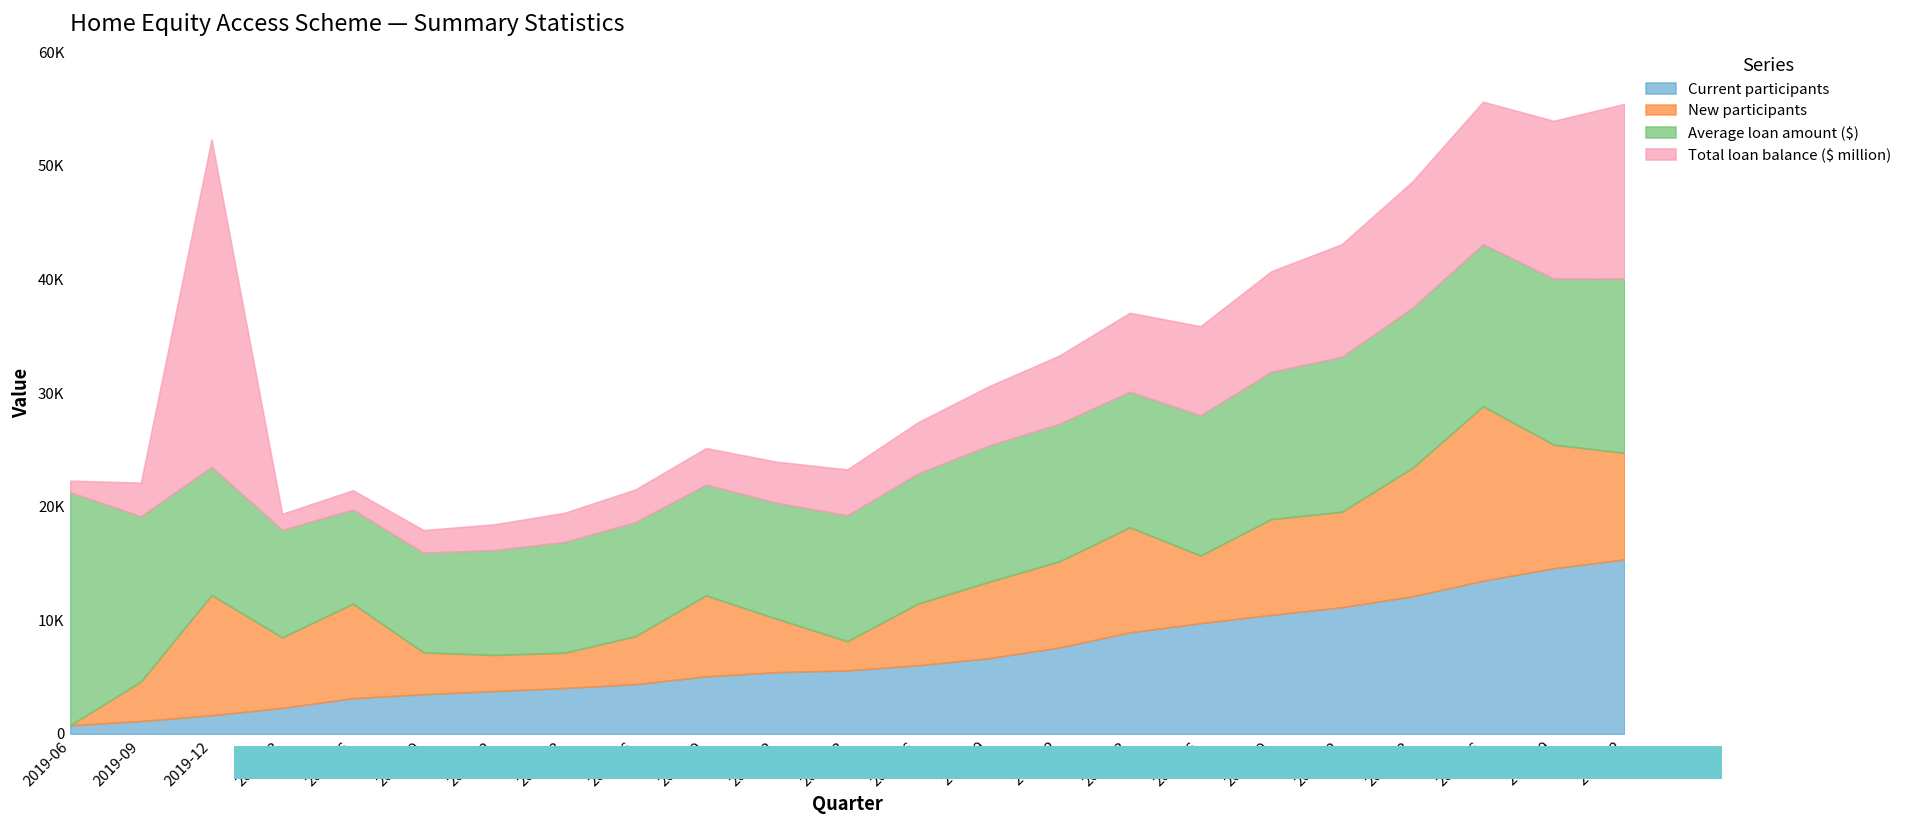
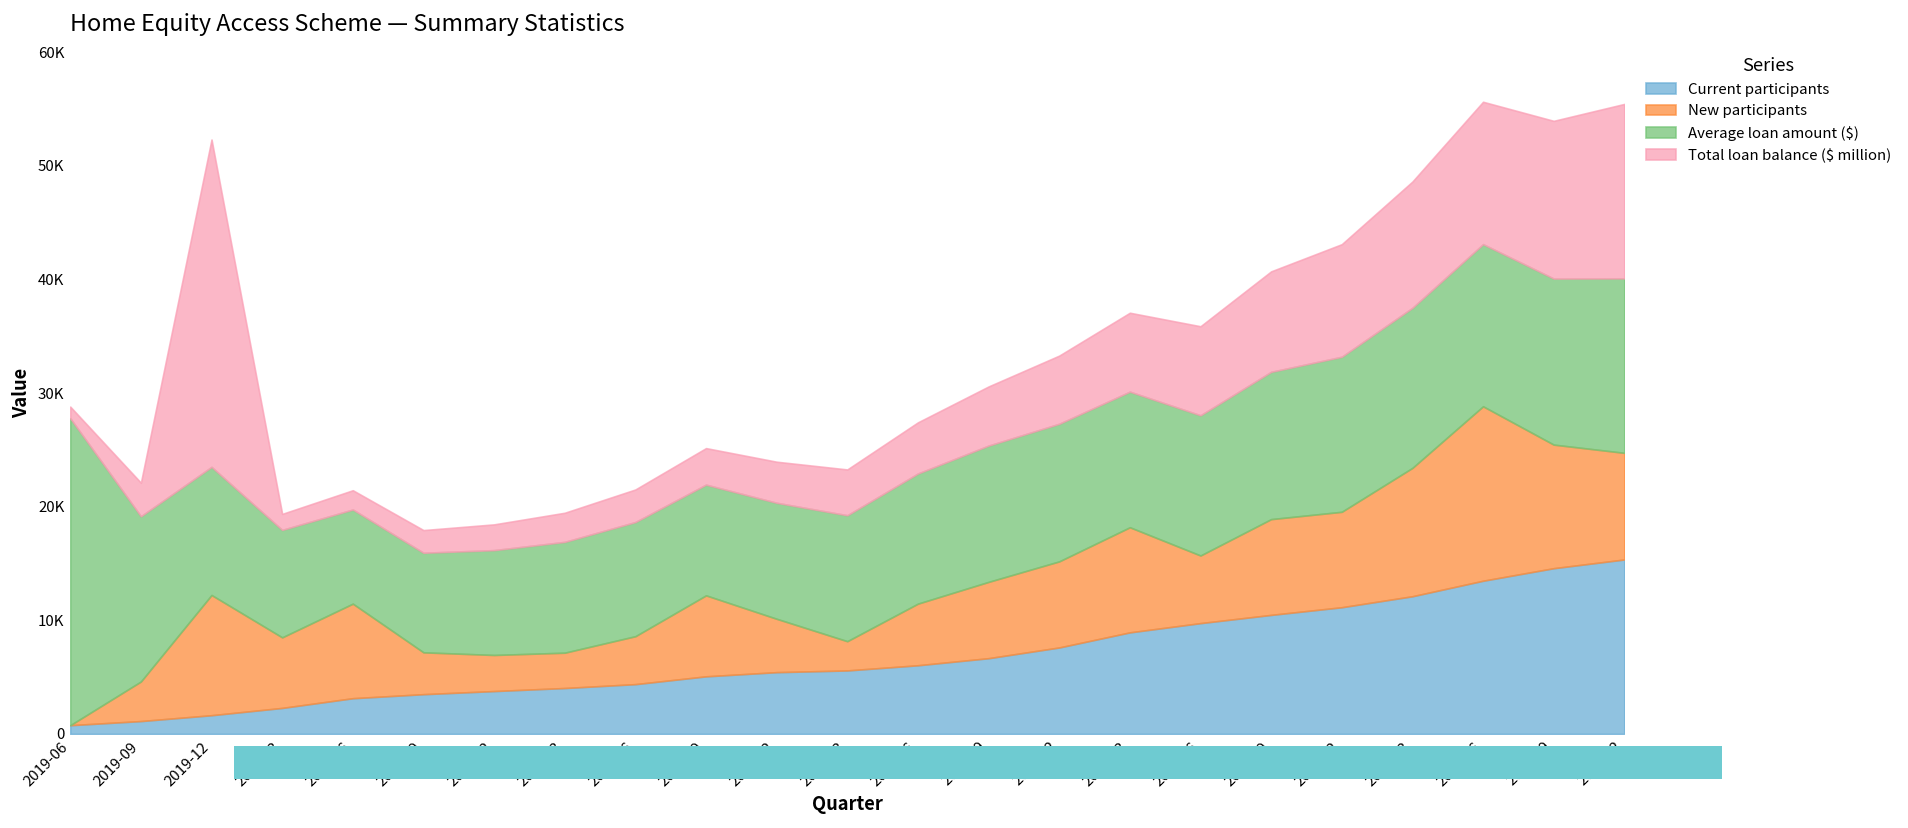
Average loan amount ($), 2019-06: 20000 -> 27000
